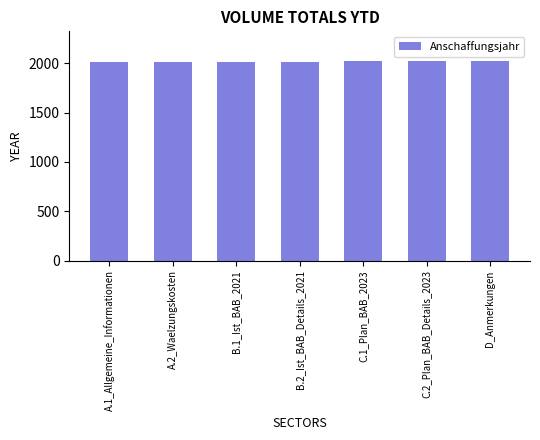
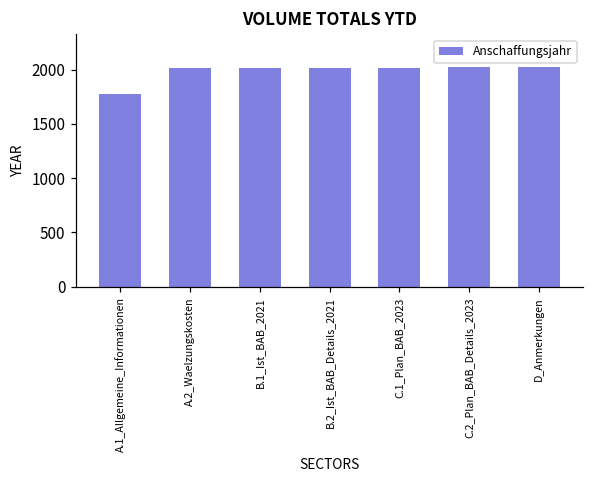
A.1_Allgemeine_Informationen: 2000 -> 1800
